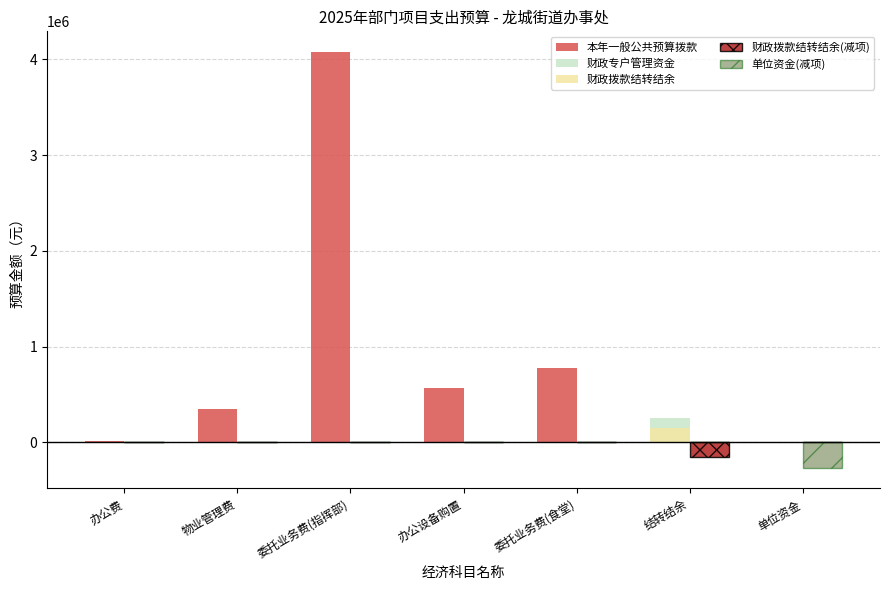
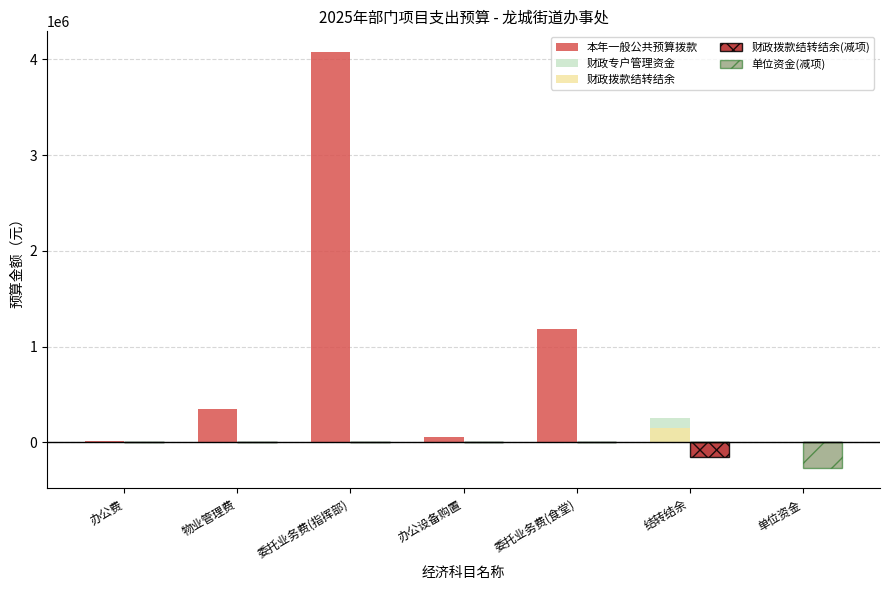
本年一般公共预算拨款, 办公设备购置: 600000 -> 100000
本年一般公共预算拨款, 委托业务费(食堂): 800000 -> 1200000
